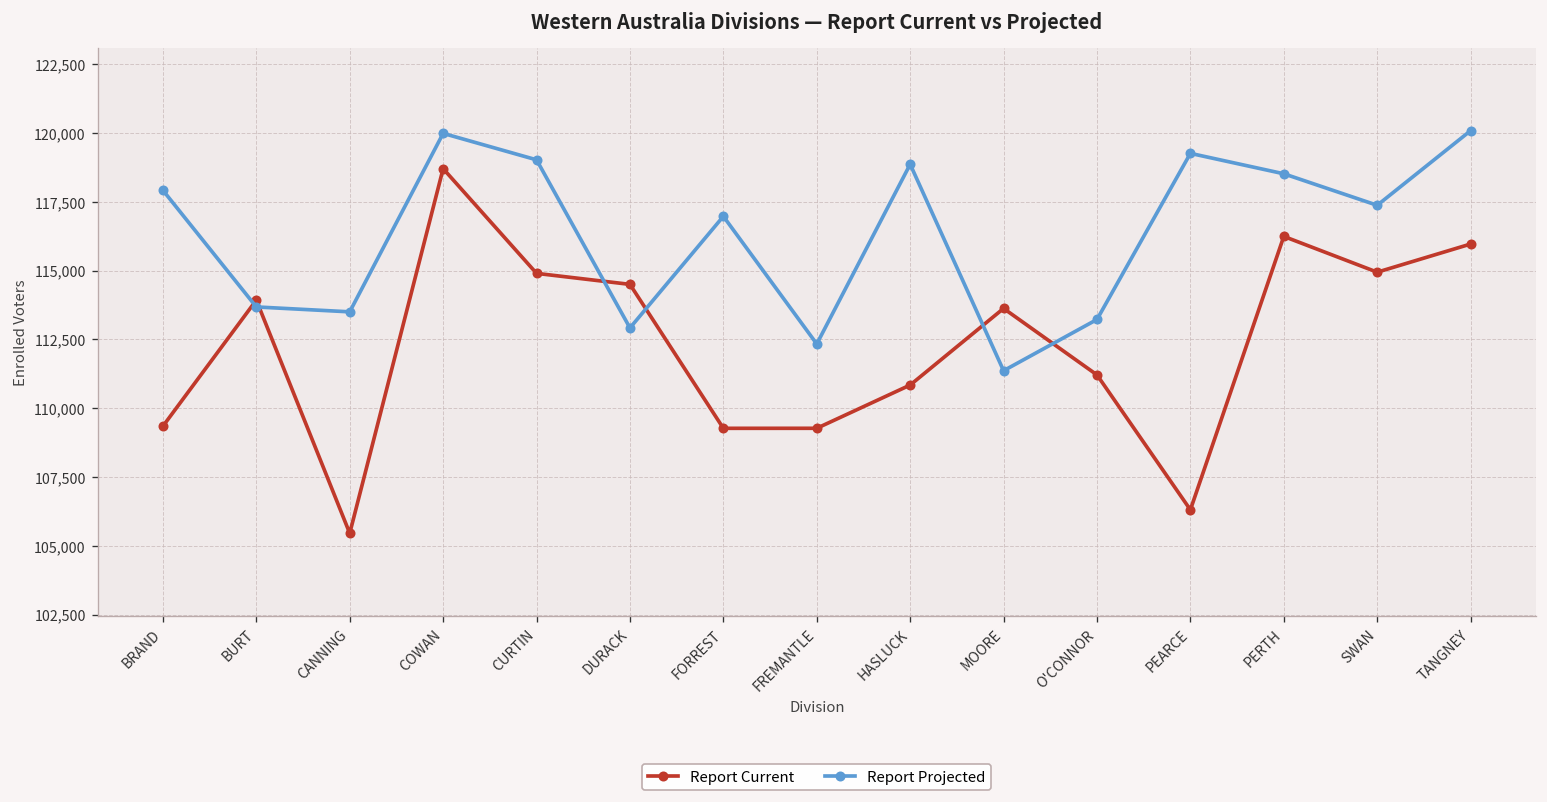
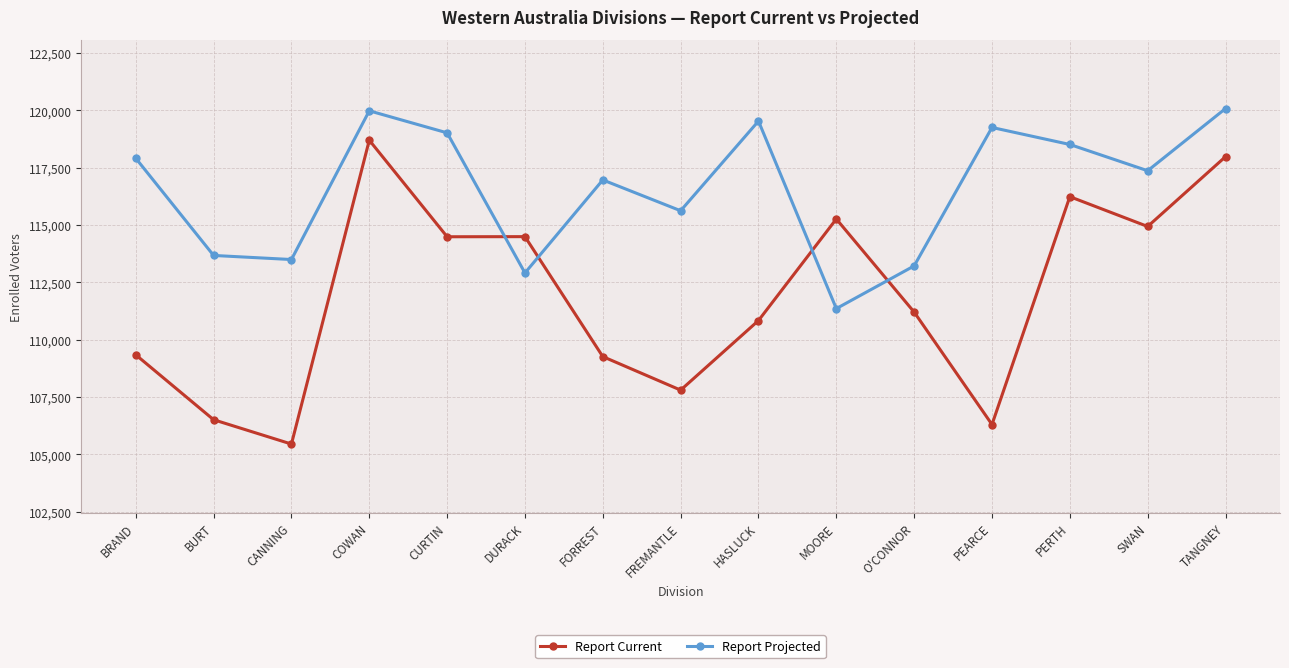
Report Current, BURT: 113,900 -> 106,500
Report Current, CURTIN: 114,900 -> 114,500
Report Current, FREMANTLE: 109,300 -> 107,800
Report Projected, FREMANTLE: 112,300 -> 115,600
Report Projected, HASLUCK: 118,900 -> 119,500
Report Current, MOORE: 113,600 -> 115,300
Report Current, TANGNEY: 116,000 -> 118,000
